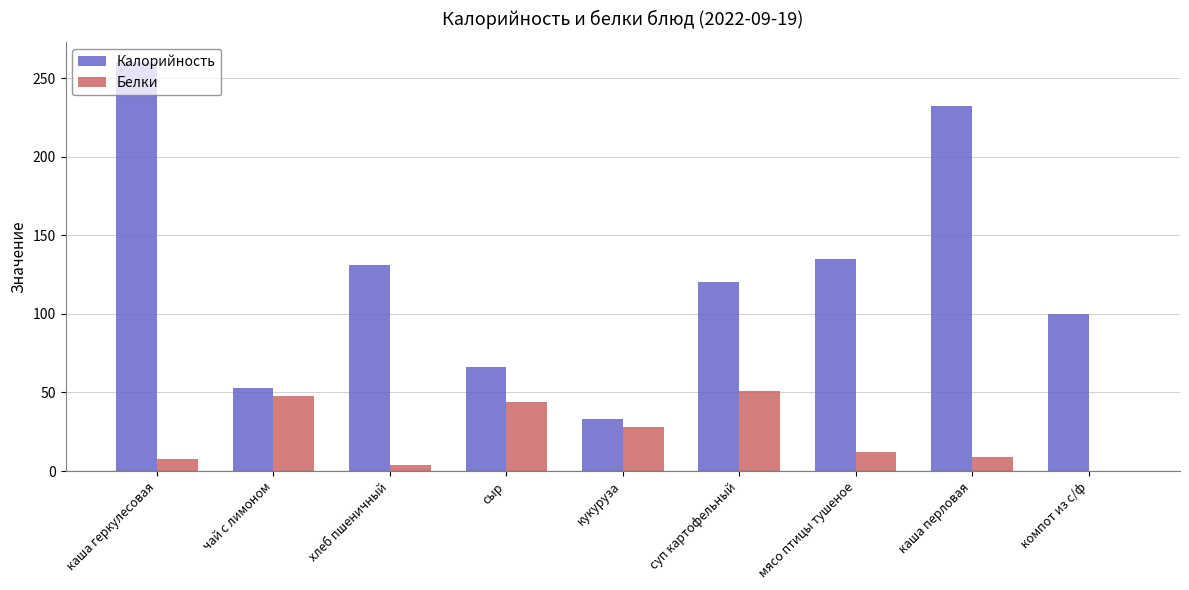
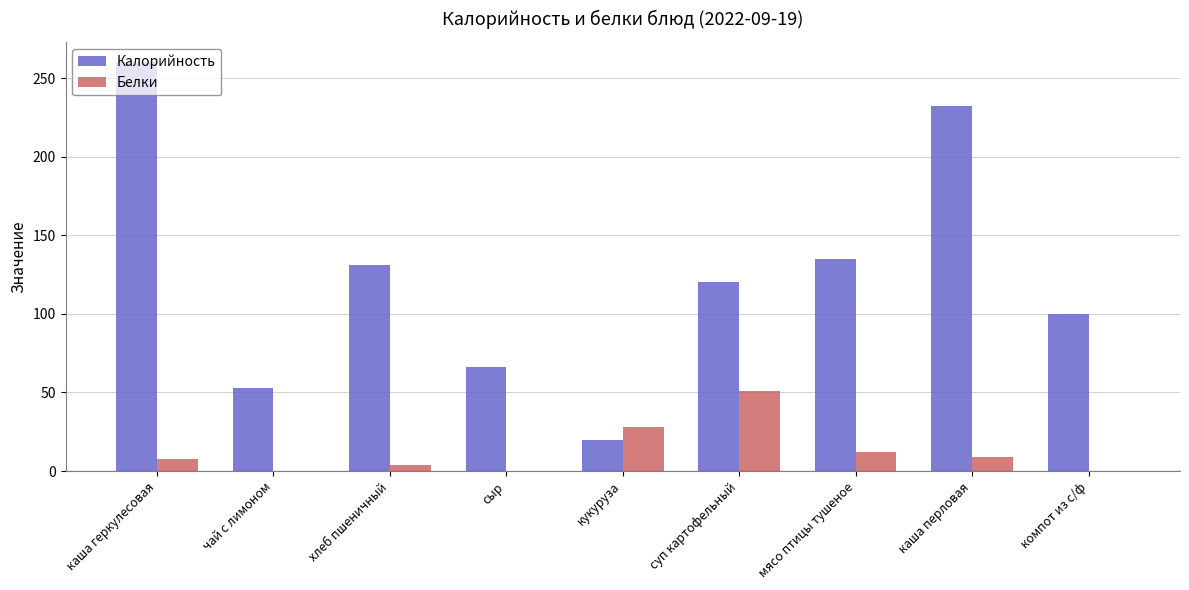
Белки, чай с лимоном: 48 -> 0
Белки, сыр: 44 -> 0
Калорийность, кукуруза: 33 -> 20
